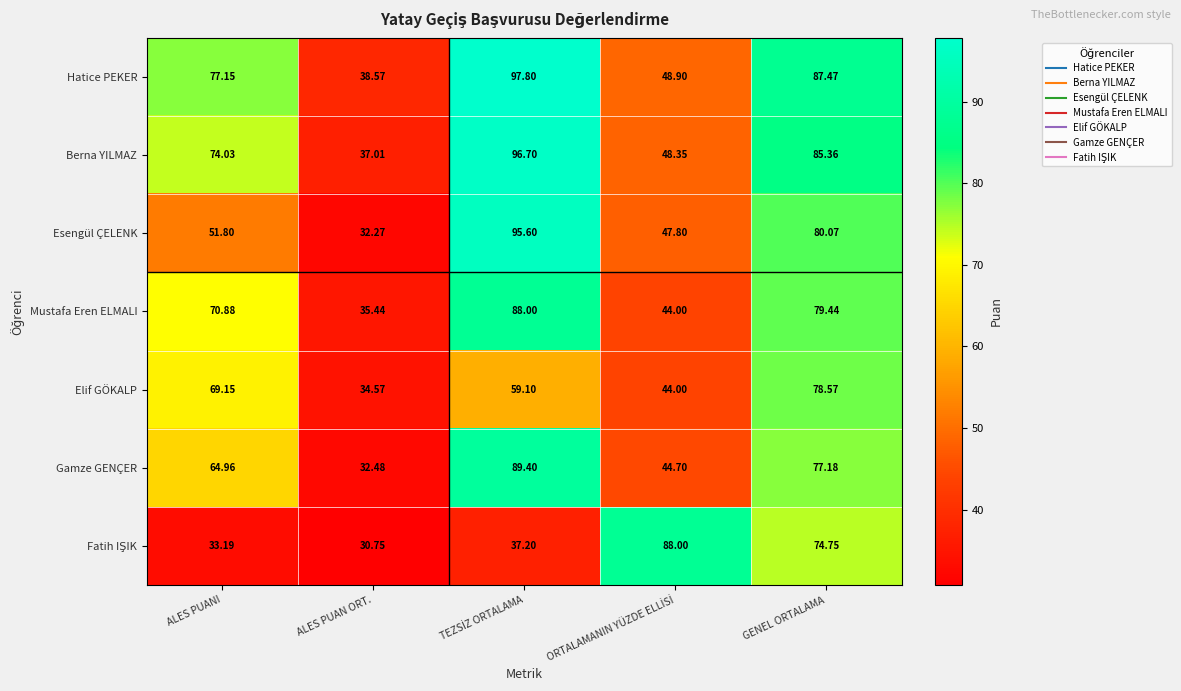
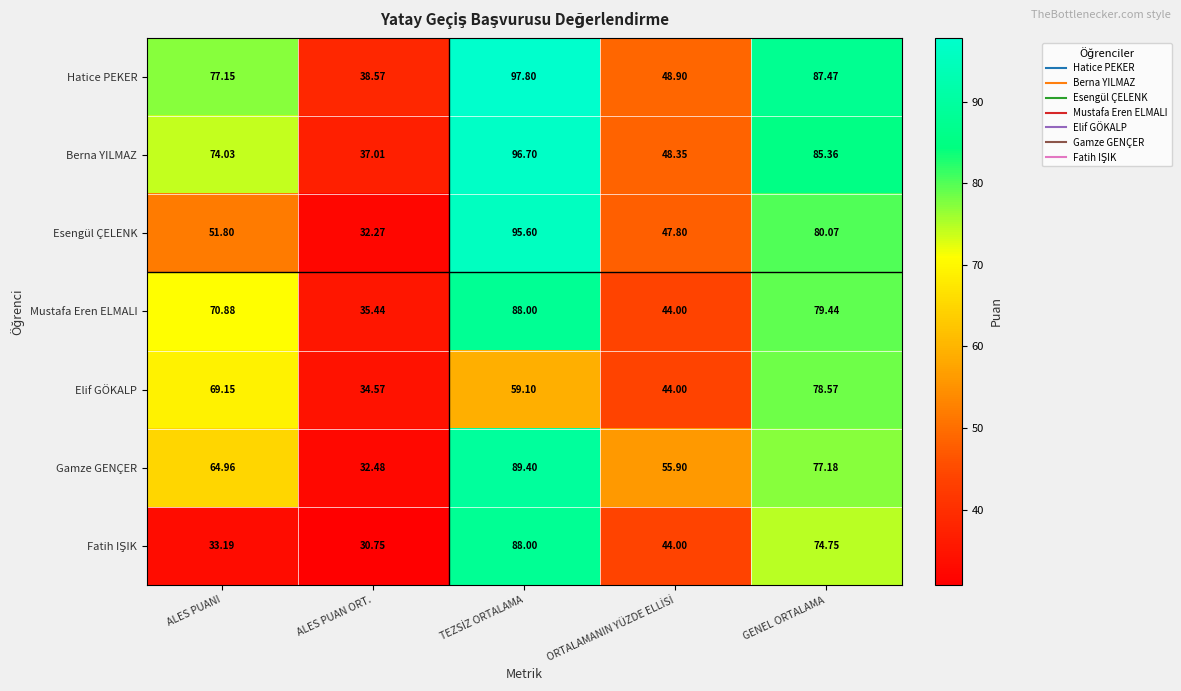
Gamze GENÇER, ORTALAMANIN YÜZDE ELLİSİ: 44.70 -> 55.90
Fatih IŞIK, TEZSİZ ORTALAMA: 37.20 -> 88.00
Fatih IŞIK, ORTALAMANIN YÜZDE ELLİSİ: 88.00 -> 44.00
